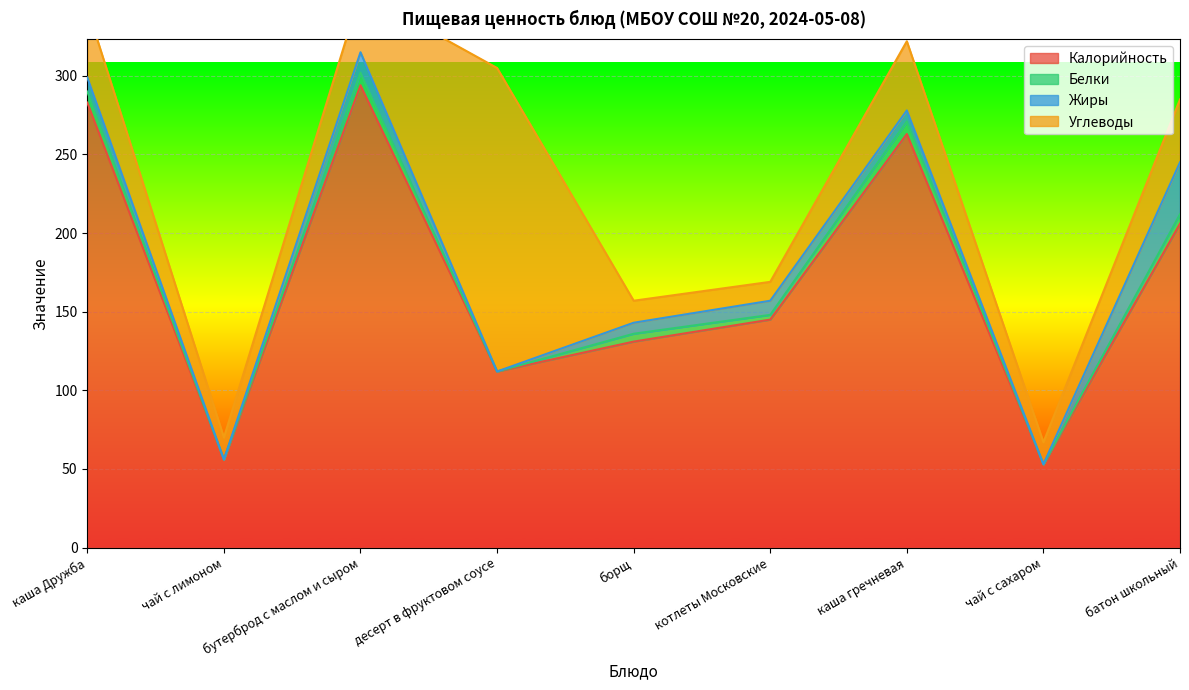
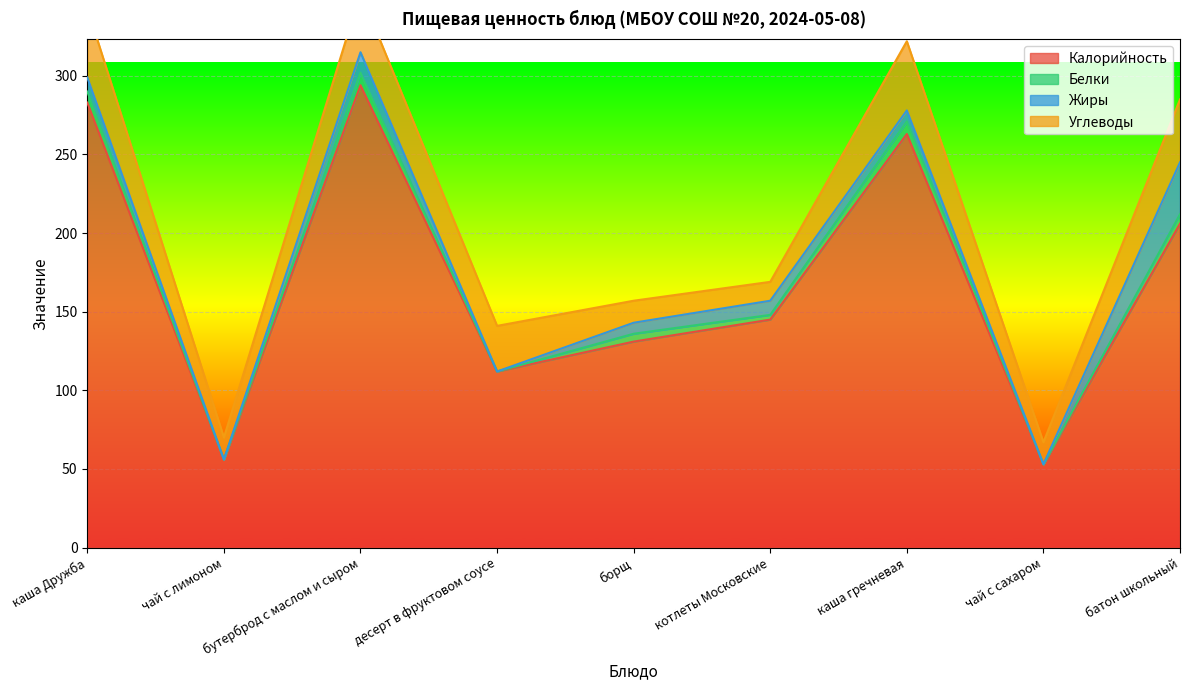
Углеводы, десерт в фруктовом соусе: 193 -> 29
